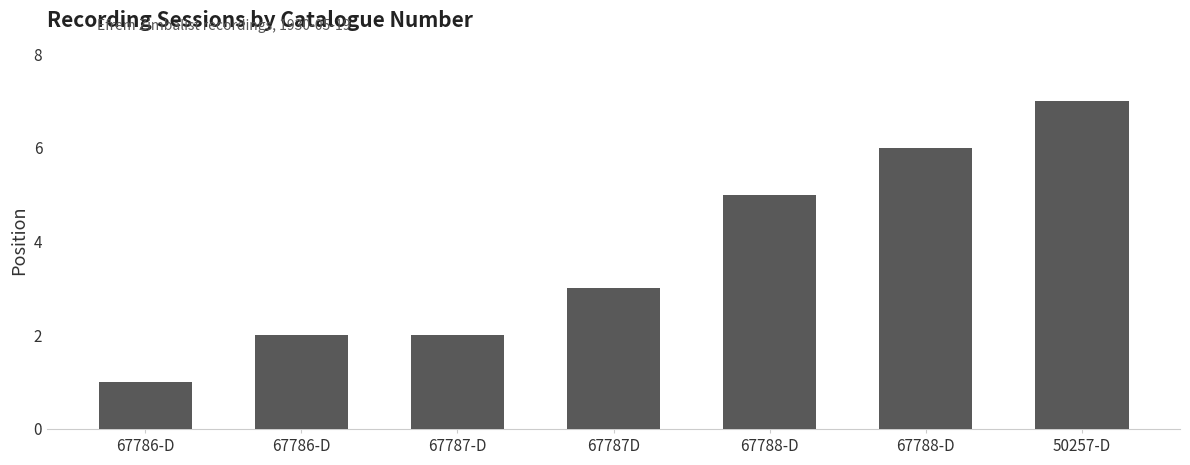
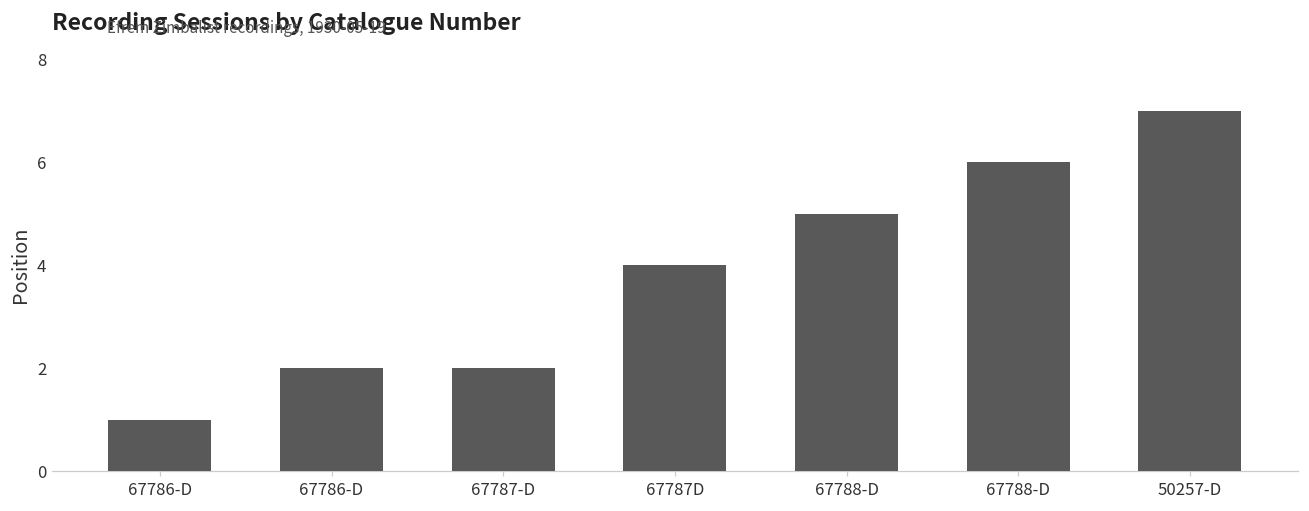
67787D: 3 -> 4
